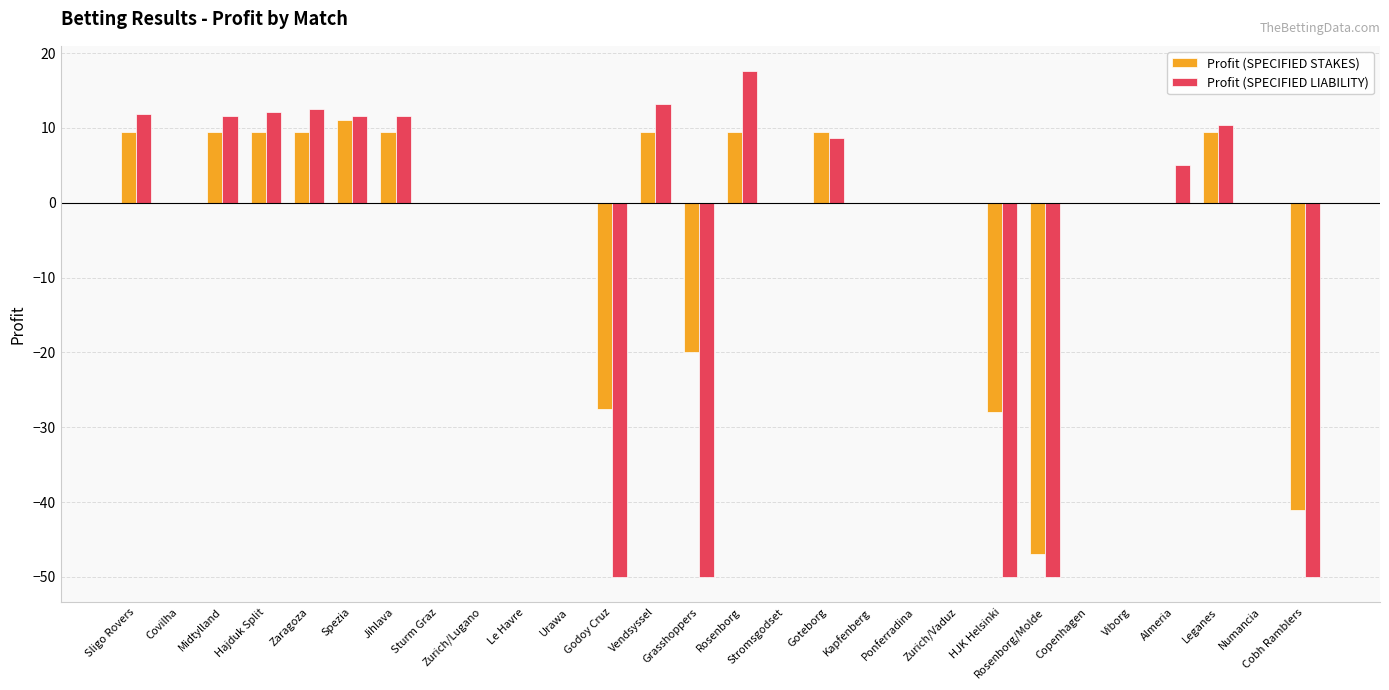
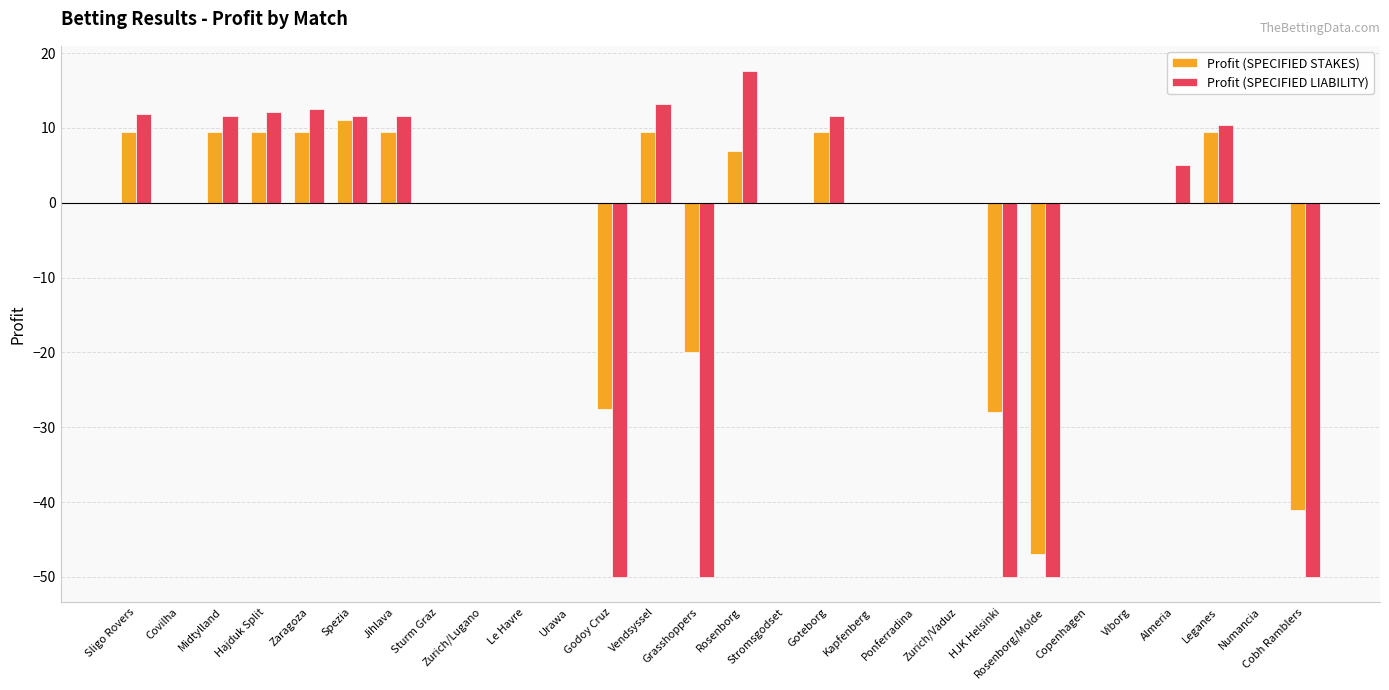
Profit (SPECIFIED STAKES), Rosenborg: 10 -> 7
Profit (SPECIFIED LIABILITY), Goteborg: 9 -> 12
